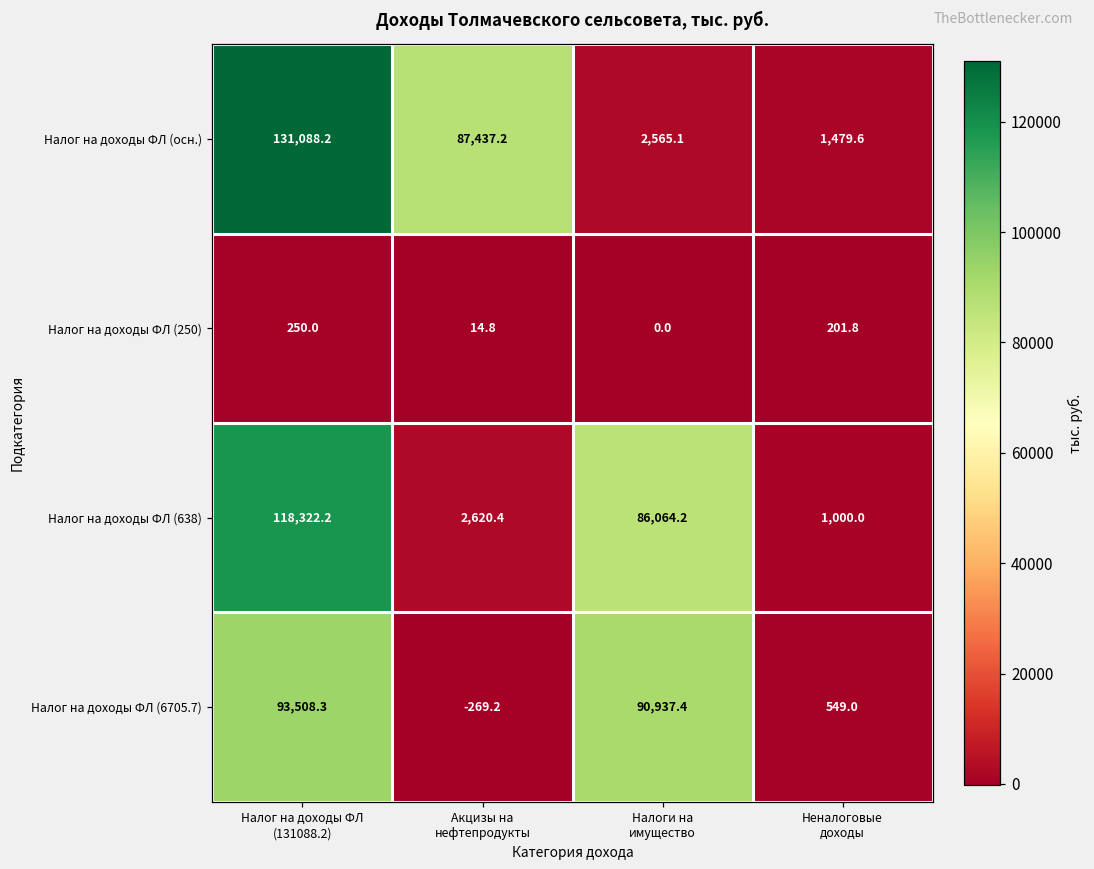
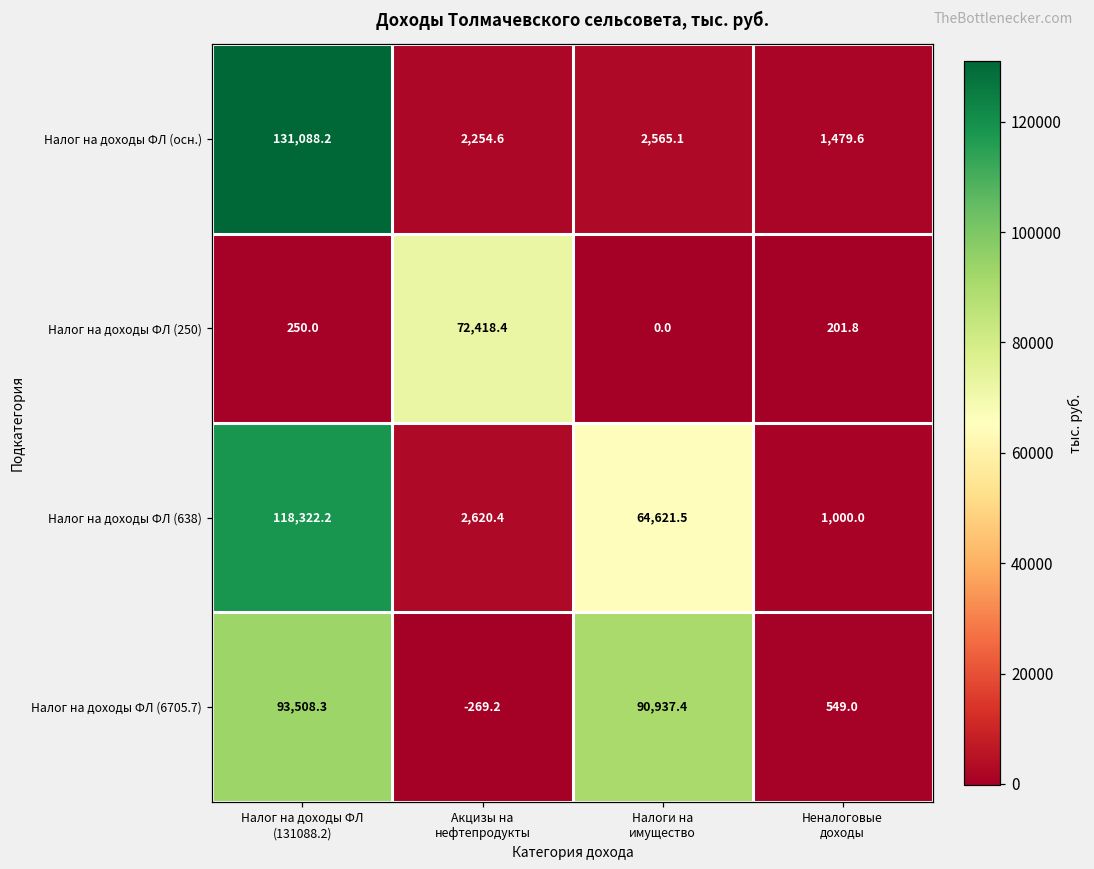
Налог на доходы ФЛ (осн.), Акцизы на нефтепродукты: 87,437.2 -> 2,254.6
Налог на доходы ФЛ (250), Акцизы на нефтепродукты: 14.8 -> 72,418.4
Налог на доходы ФЛ (638), Налоги на имущество: 86,064.2 -> 64,621.5
